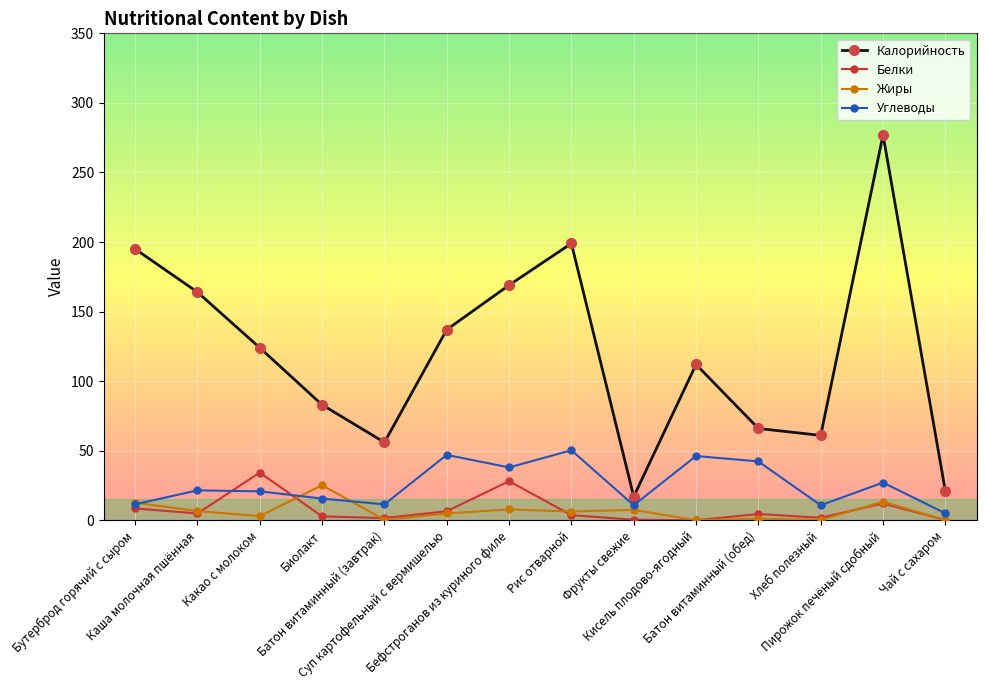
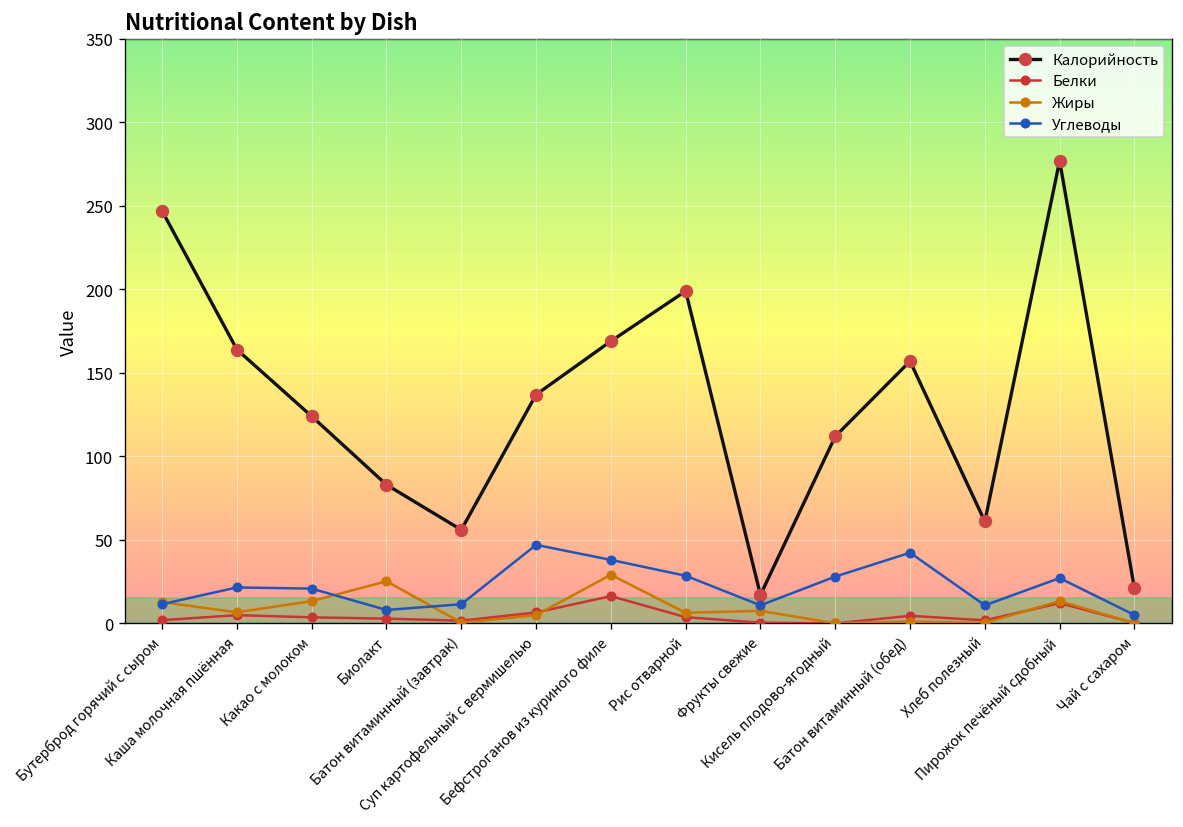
Калорийность, Бутерброд горячий с сыром: 195 -> 247
Белки, Бутерброд горячий с сыром: 9 -> 2
Белки, Какао с молоком: 34 -> 4
Жиры, Какао с молоком: 3 -> 13
Углеводы, Биолакт: 16 -> 8
Белки, Бефстроганов из куриного филе: 28 -> 16
Жиры, Бефстроганов из куриного филе: 8 -> 29
Углеводы, Рис отварной: 50 -> 29
Углеводы, Кисель плодово-ягодный: 46 -> 28
Калорийность, Батон витаминный (обед): 66 -> 157
